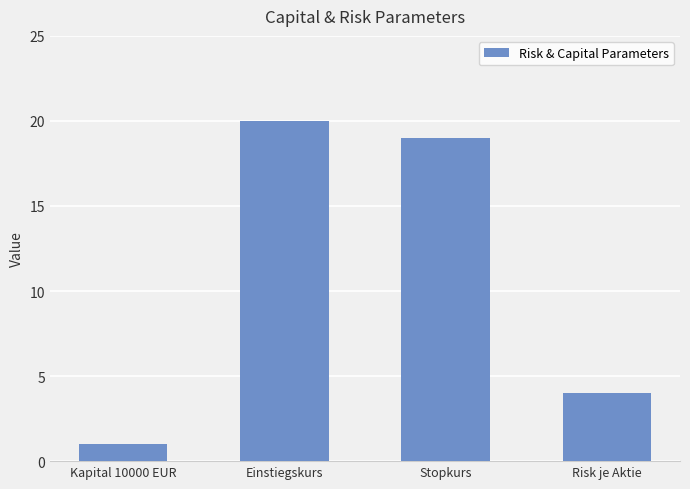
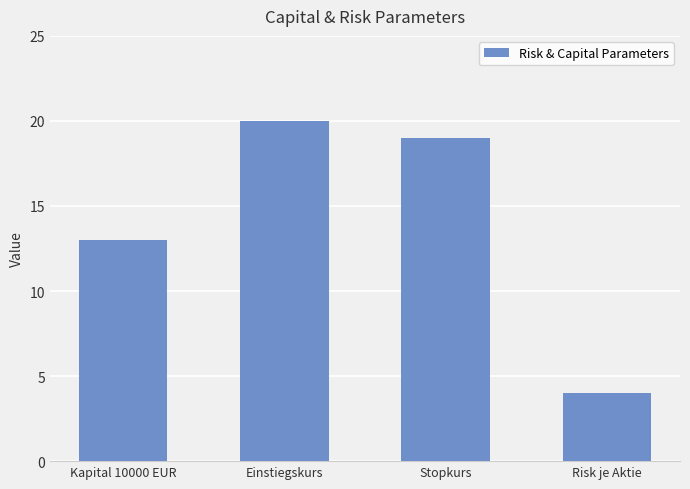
Kapital 10000 EUR: 1 -> 13
